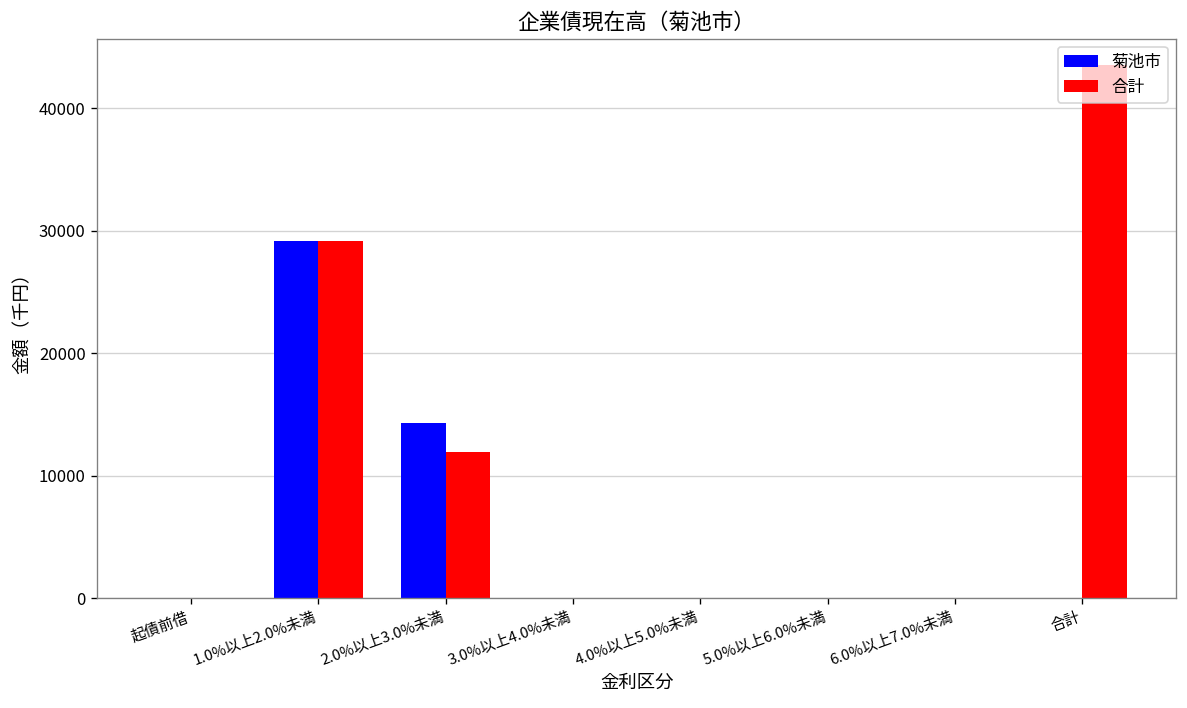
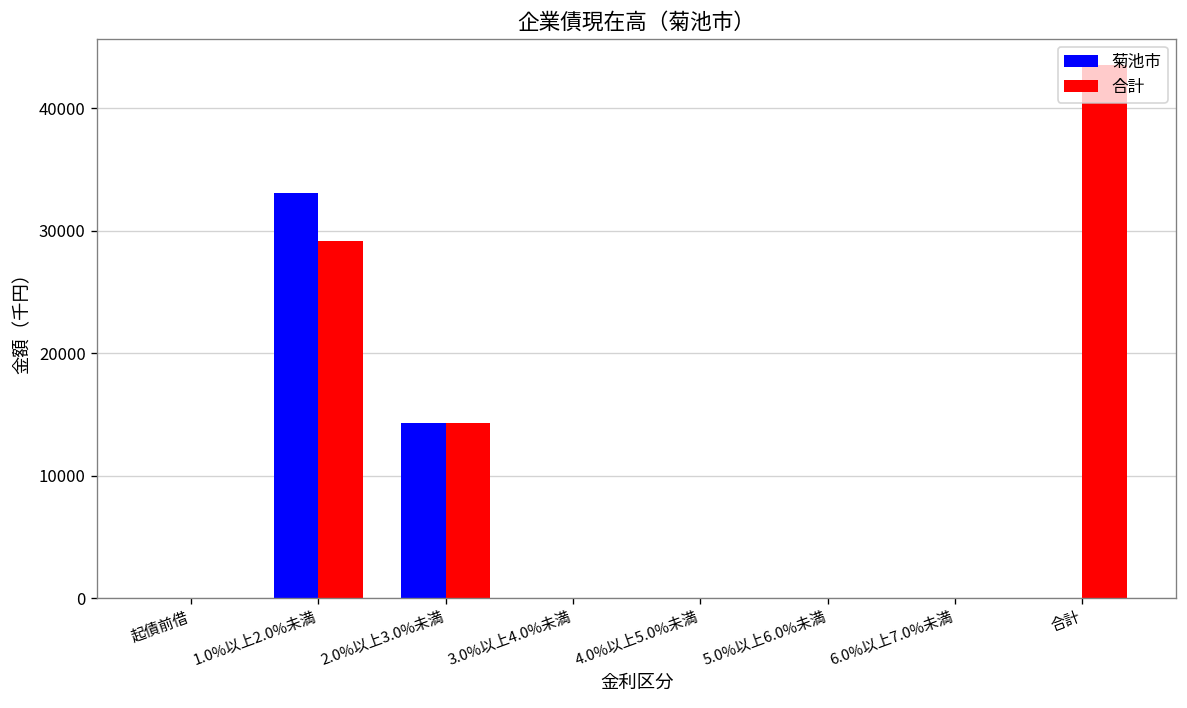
菊池市, 1.0%以上2.0%未満: 29200 -> 33100
合計, 2.0%以上3.0%未満: 11900 -> 14300
